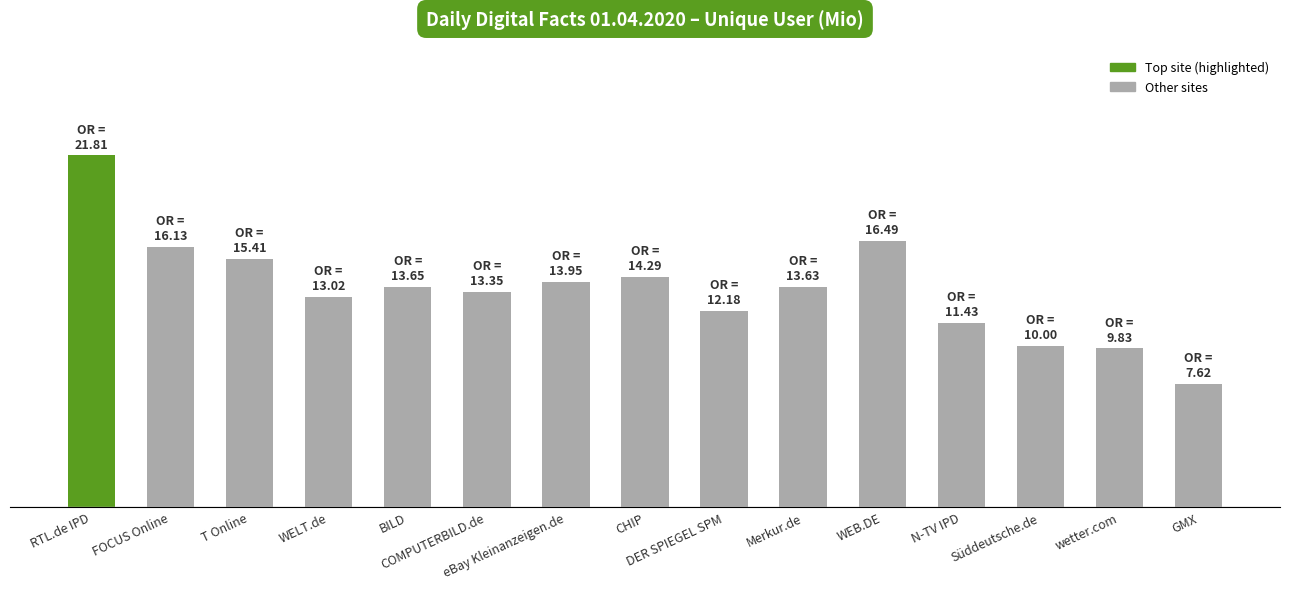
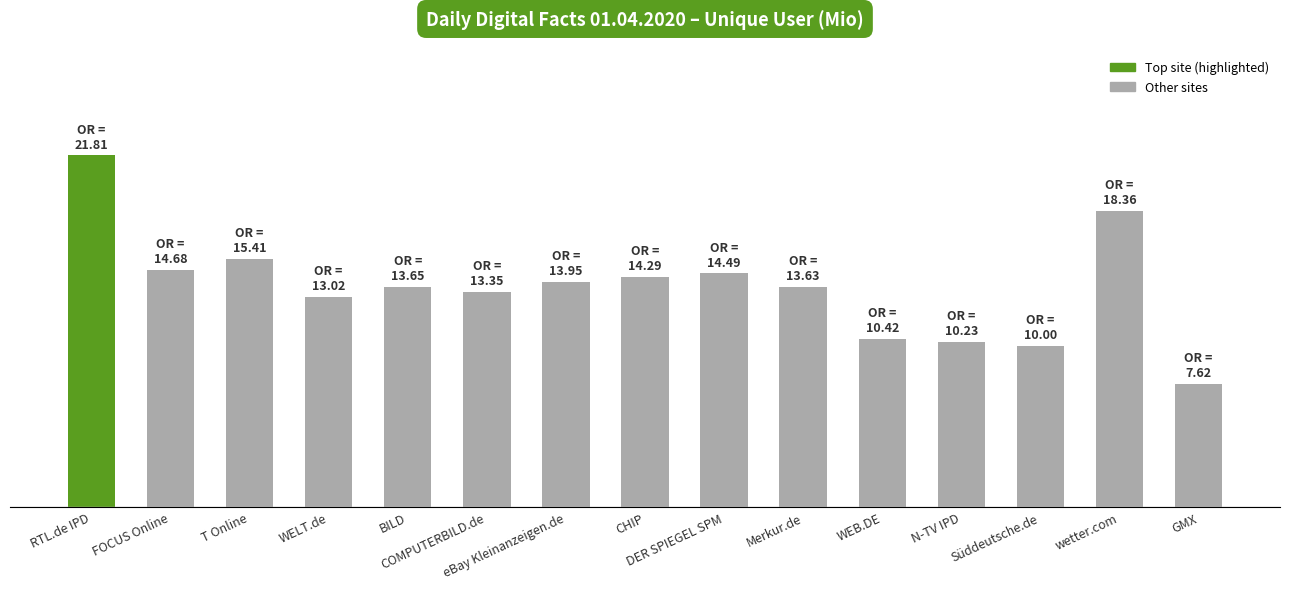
FOCUS Online: 16.13 -> 14.68
DER SPIEGEL SPM: 12.18 -> 14.49
WEB.DE: 16.49 -> 10.42
N-TV IPD: 11.43 -> 10.23
wetter.com: 9.83 -> 18.36
